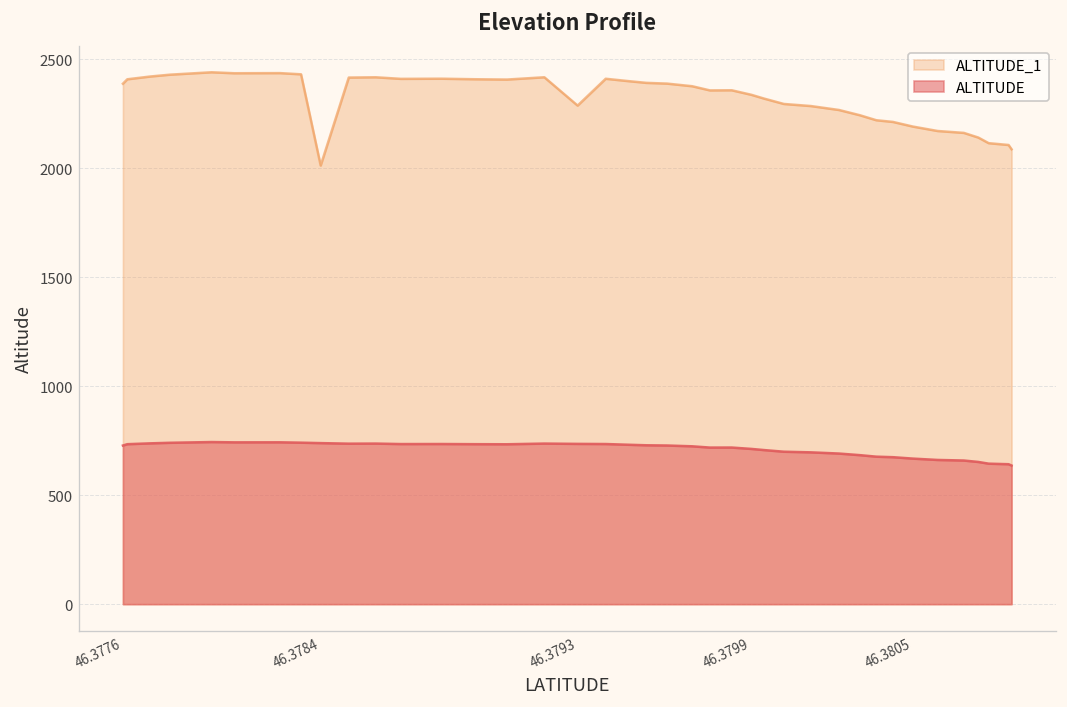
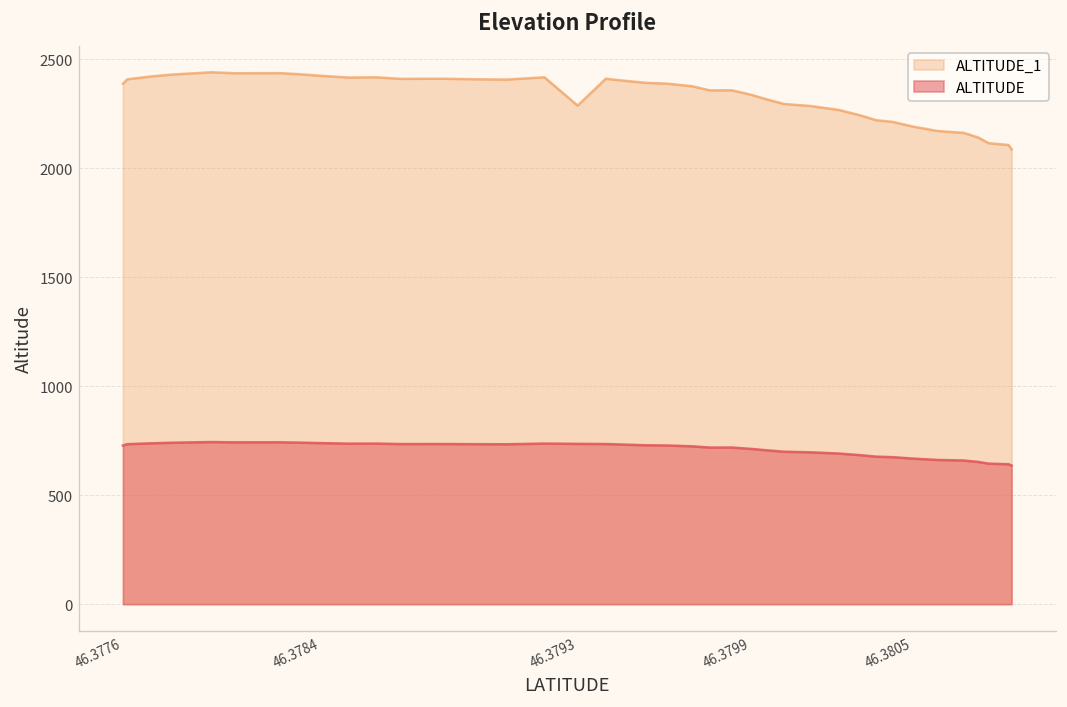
ALTITUDE_1, 46.3784: 2010 -> 2420
